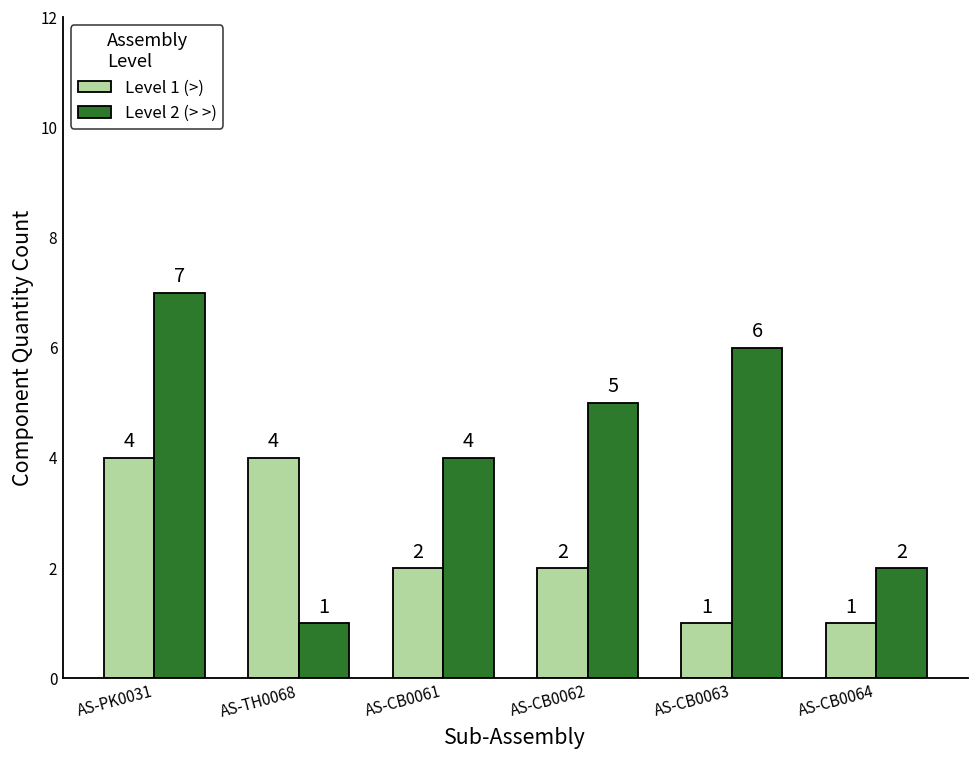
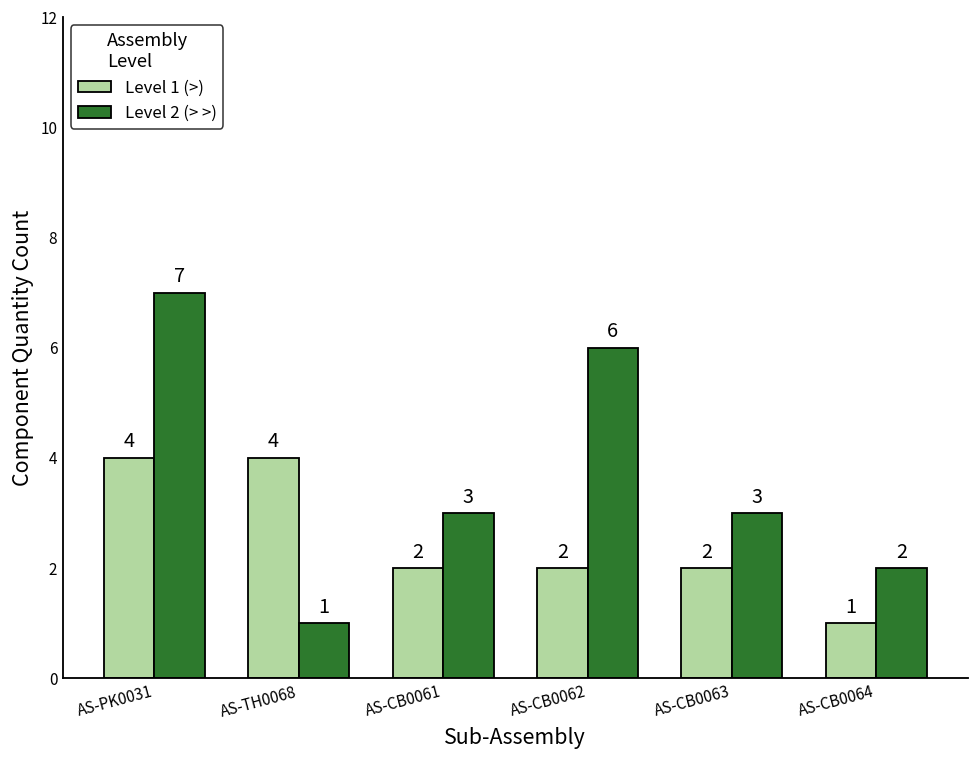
Level 2 (> >), AS-CB0061: 4 -> 3
Level 2 (> >), AS-CB0062: 5 -> 6
Level 1 (>), AS-CB0063: 1 -> 2
Level 2 (> >), AS-CB0063: 6 -> 3
